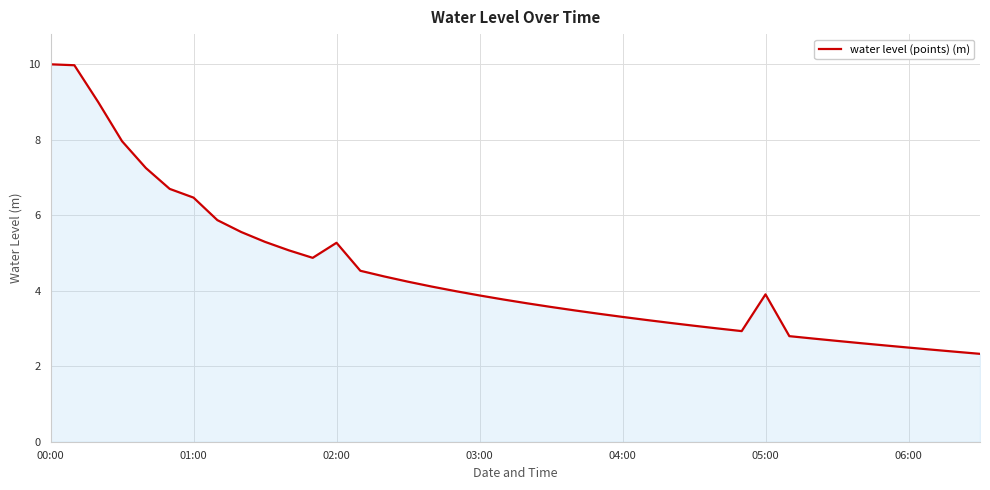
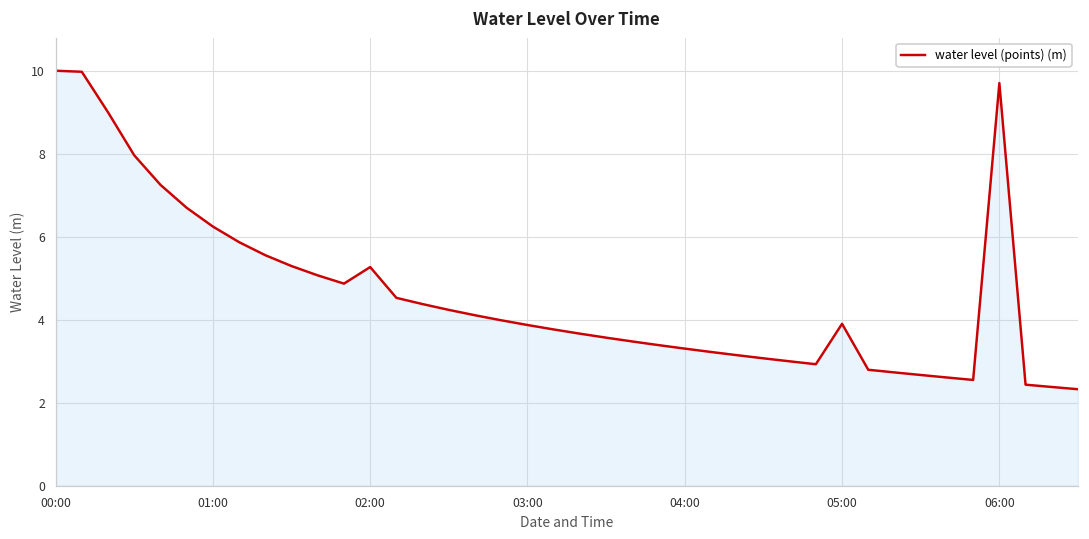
01:00: 6.5 -> 6.2
06:00: 2.5 -> 9.7
